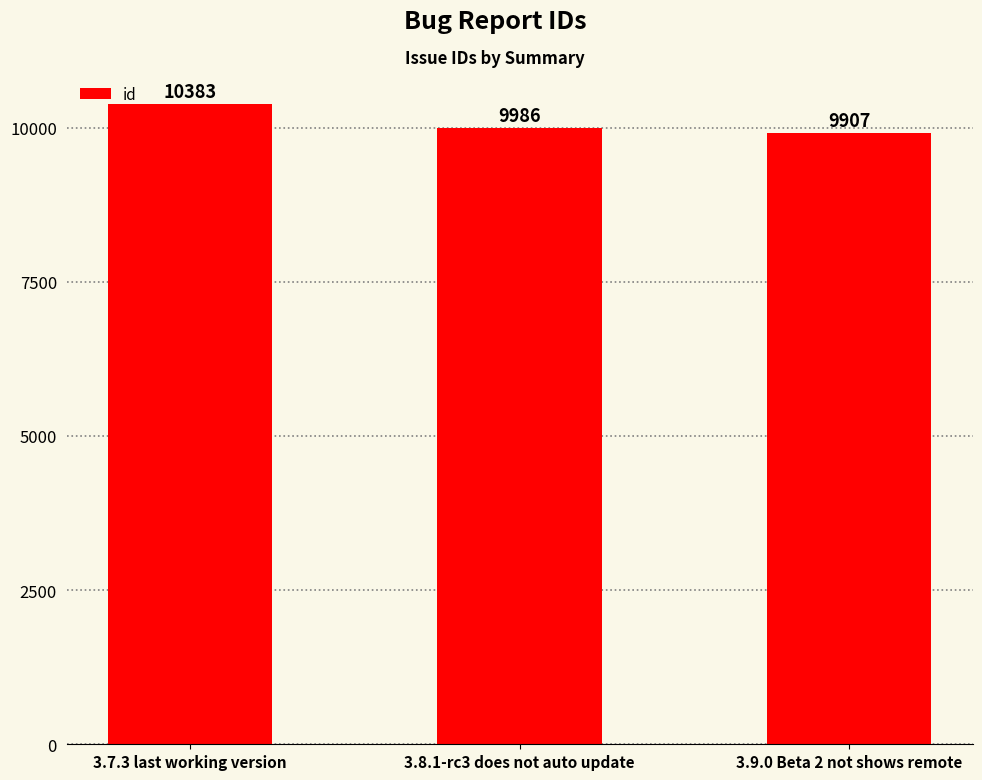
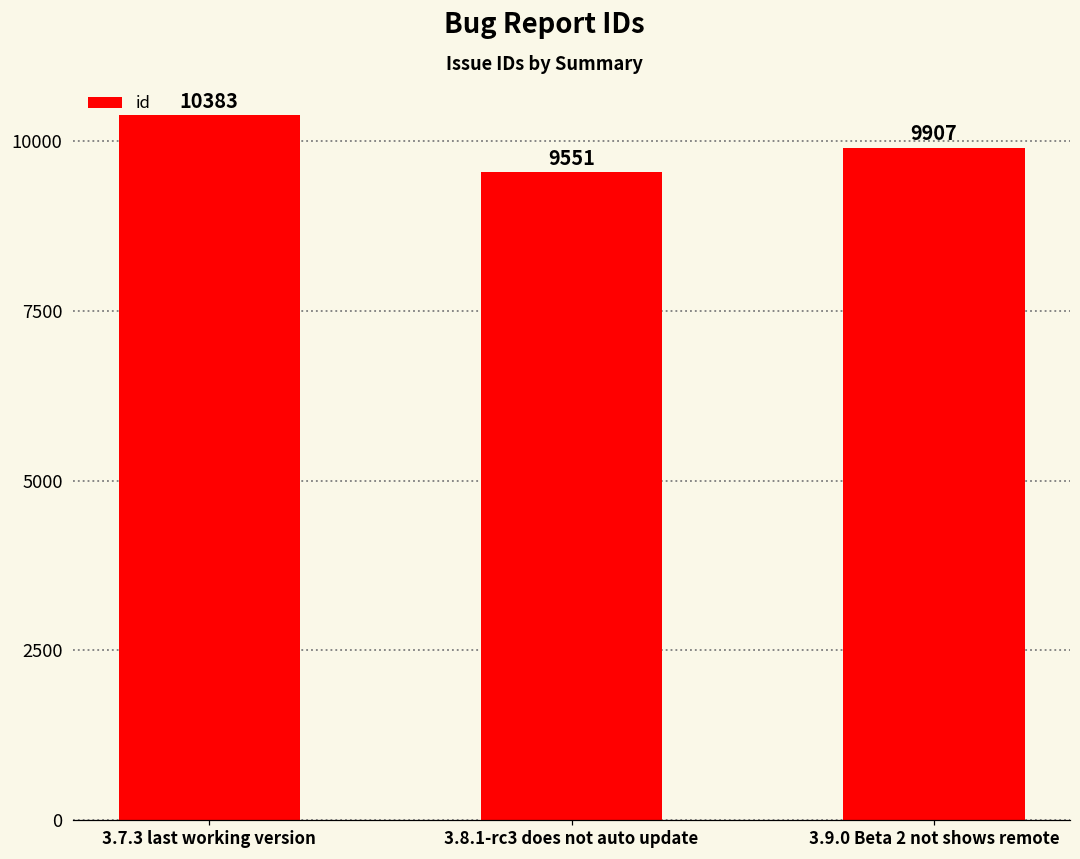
3.8.1-rc3 does not auto update: 9986 -> 9551
